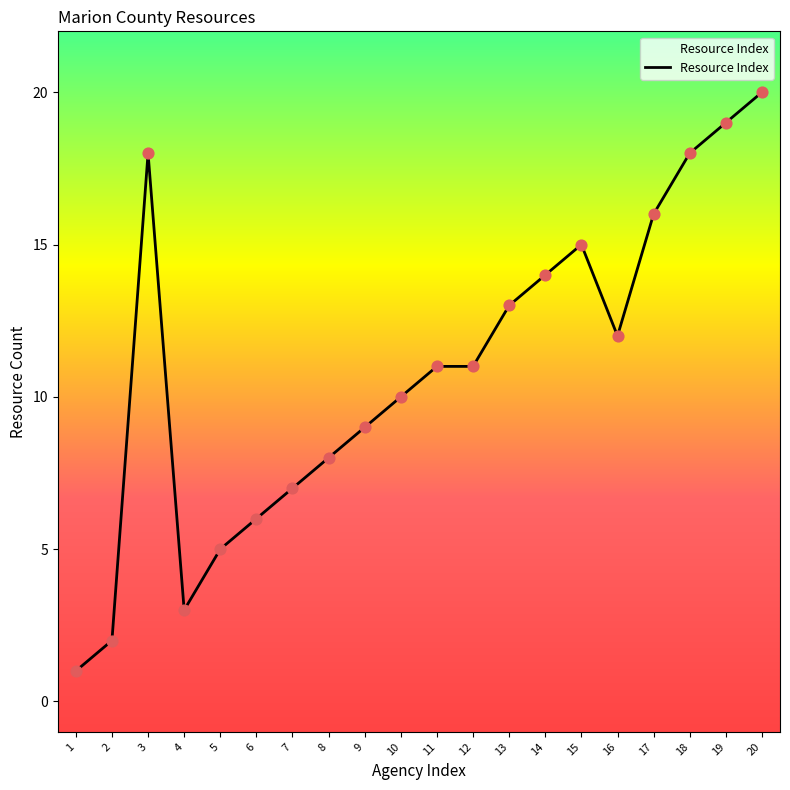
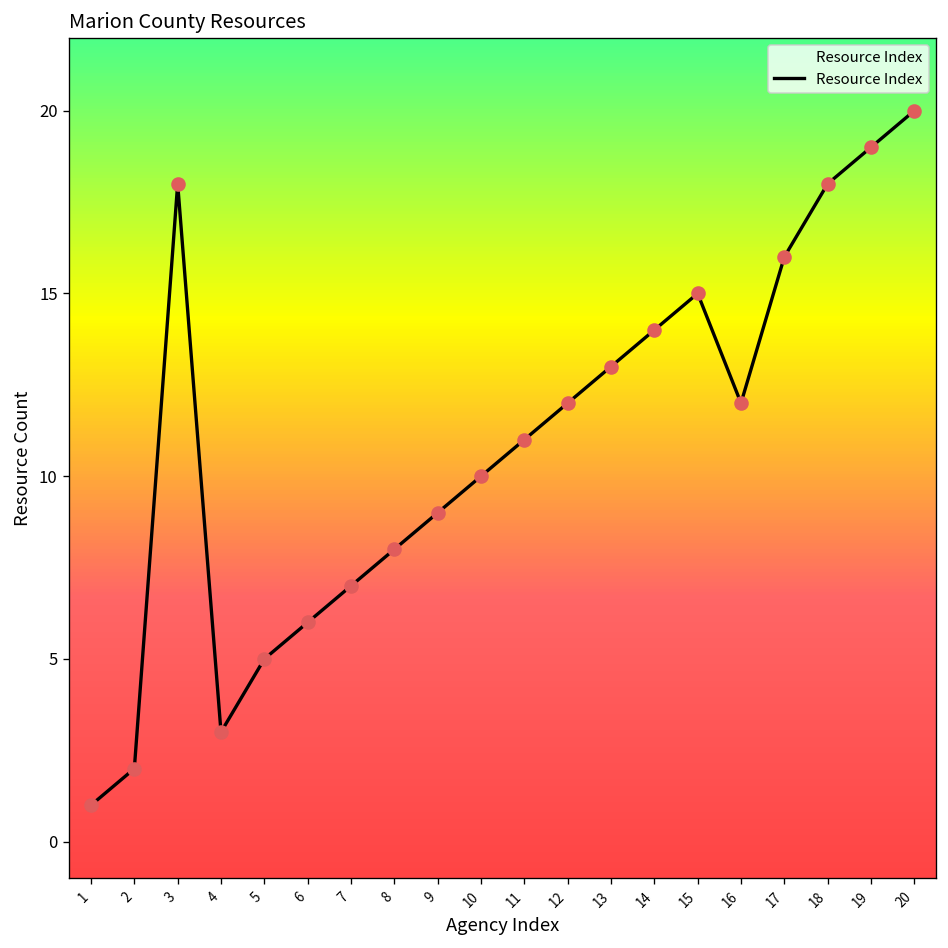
12: 11 -> 12
